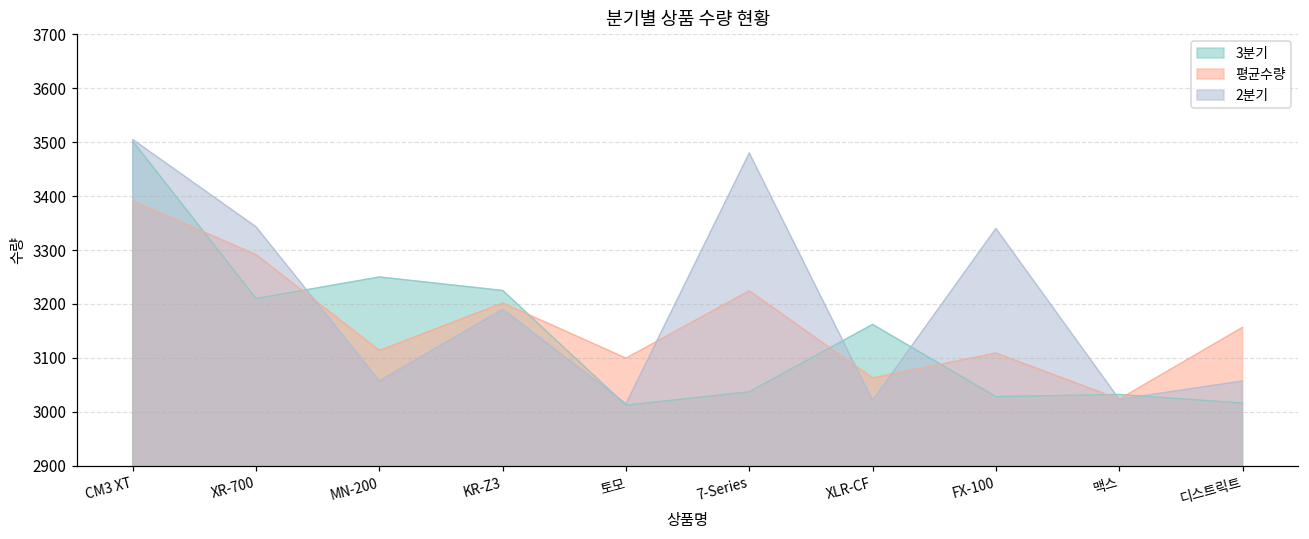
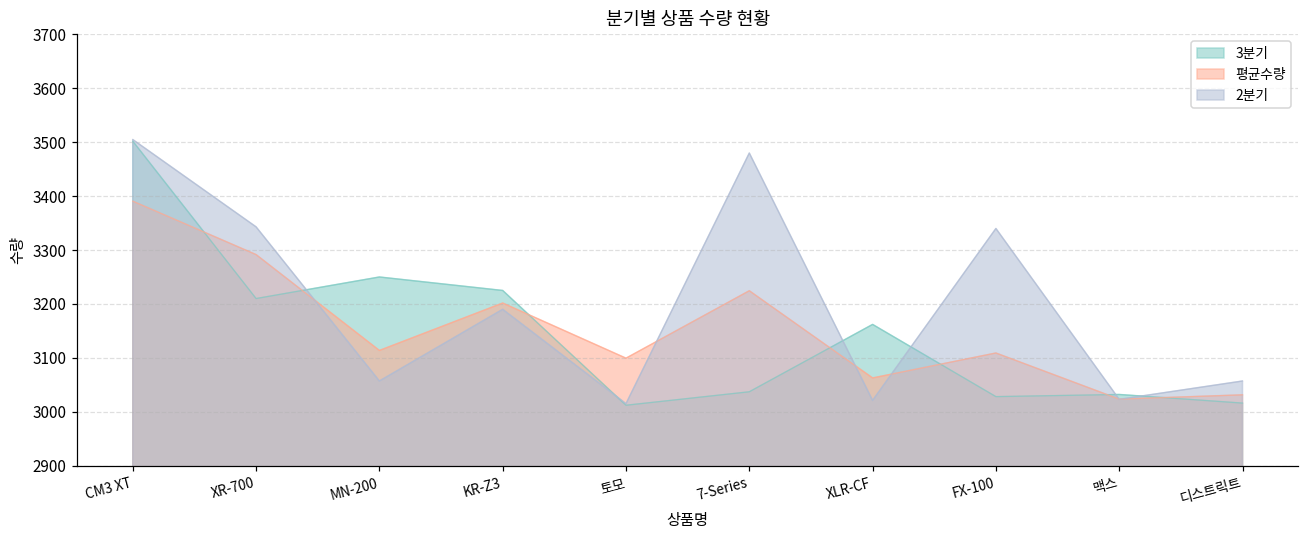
평균수량, 디스트릭트: 3160 -> 3030
